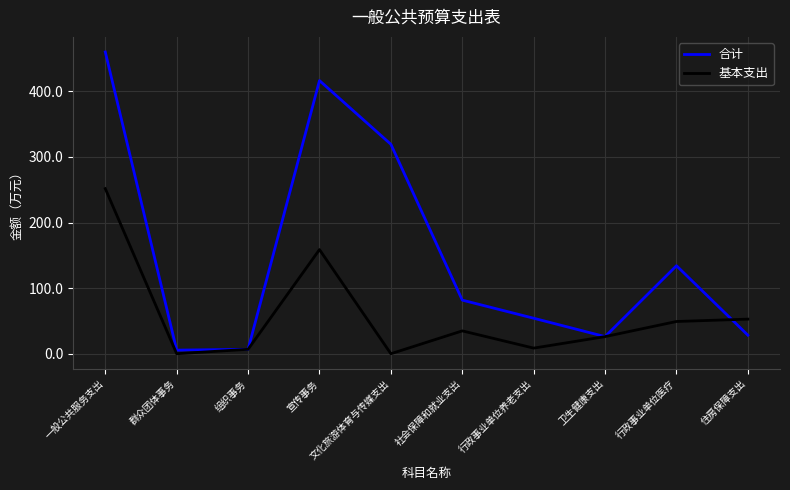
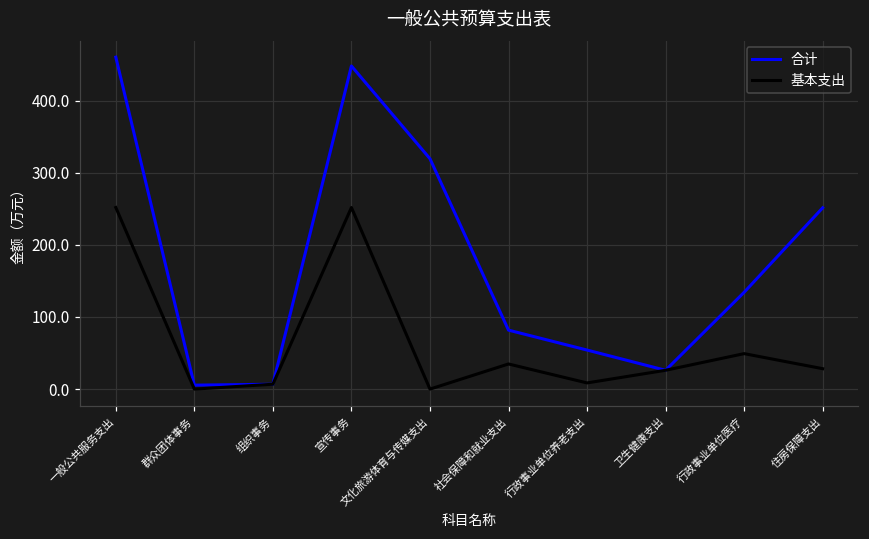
合计, 宣传事务: 420 -> 450
基本支出, 宣传事务: 160 -> 250
合计, 住房保障支出: 30 -> 250
基本支出, 住房保障支出: 50 -> 30
